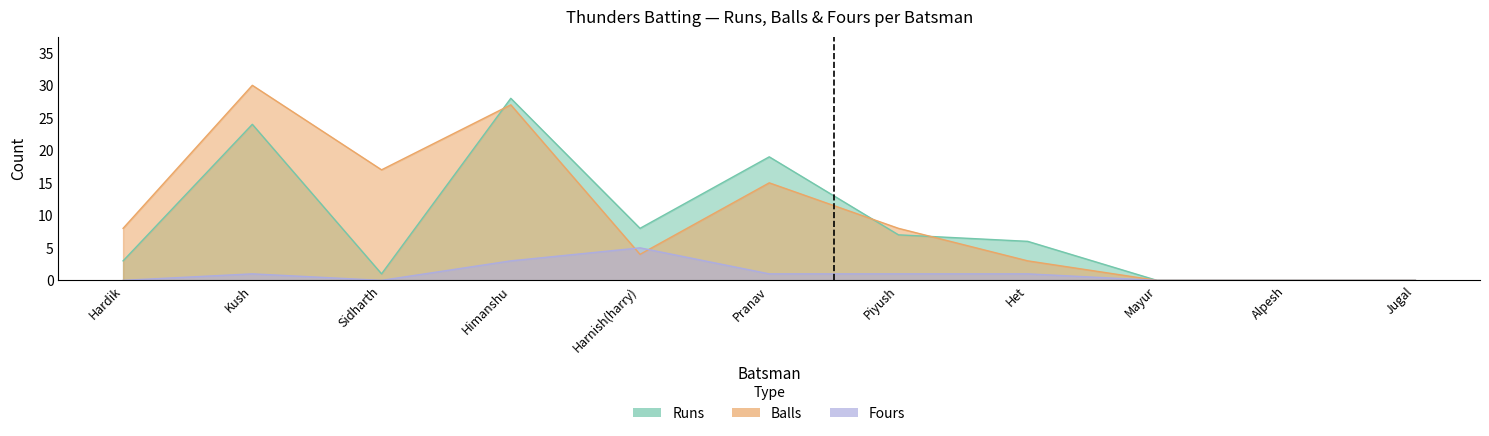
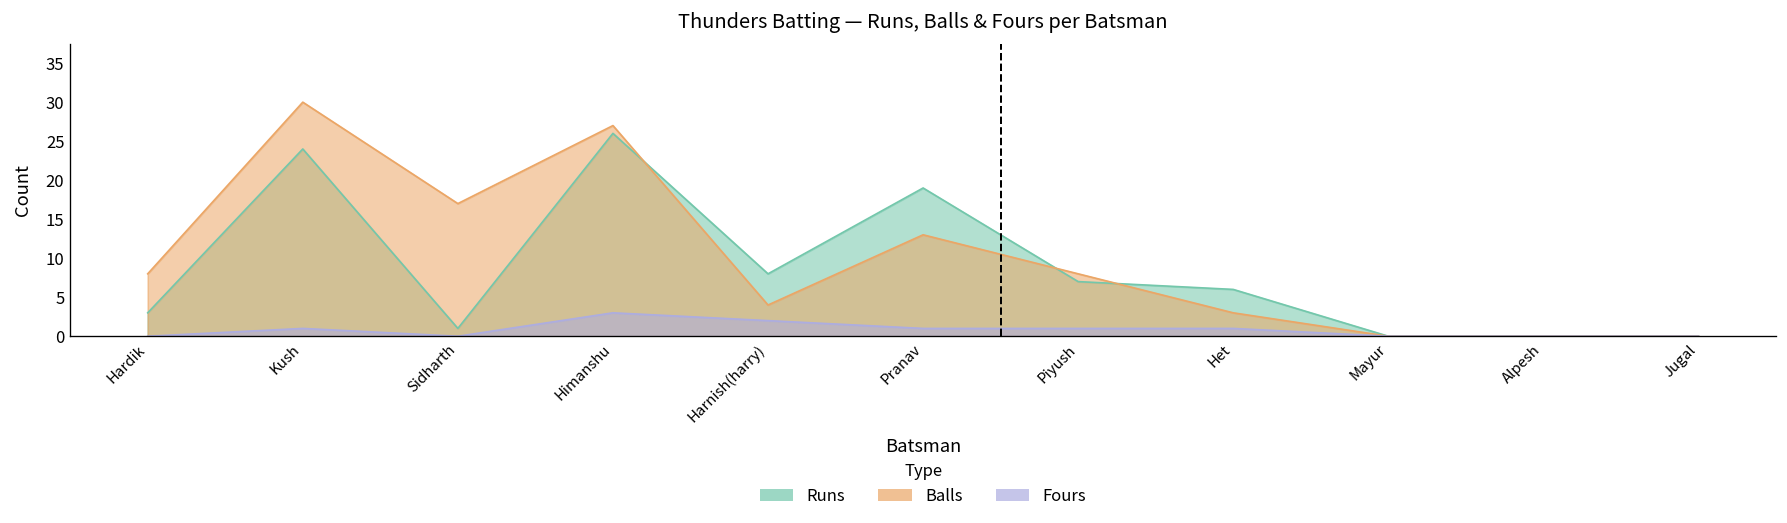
Runs, Himanshu: 28 -> 26
Fours, Harnish(harry): 5 -> 2
Balls, Pranav: 15 -> 13
